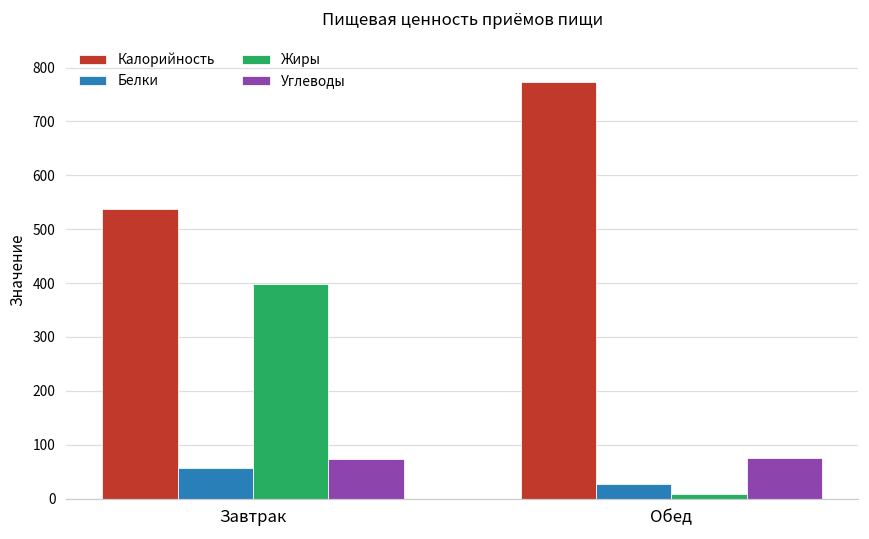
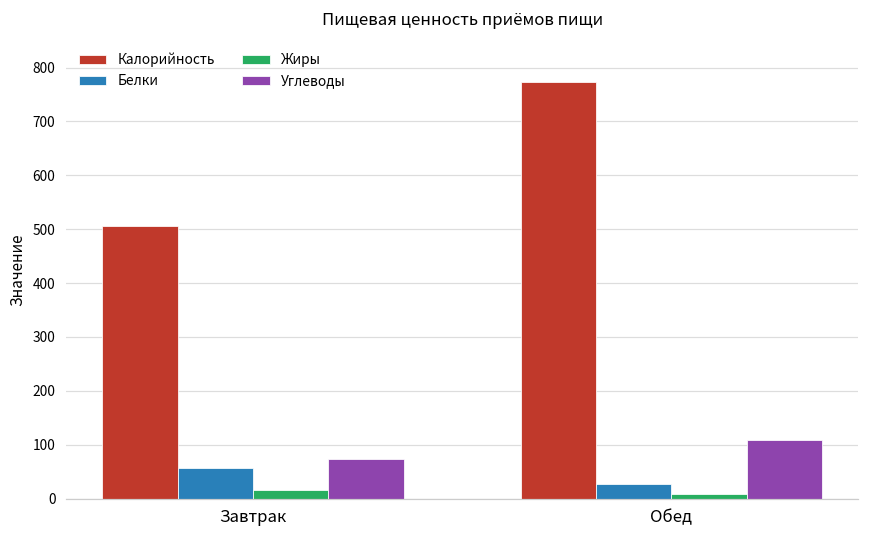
Калорийность, Завтрак: 540 -> 510
Жиры, Завтрак: 400 -> 20
Углеводы, Обед: 70 -> 110
